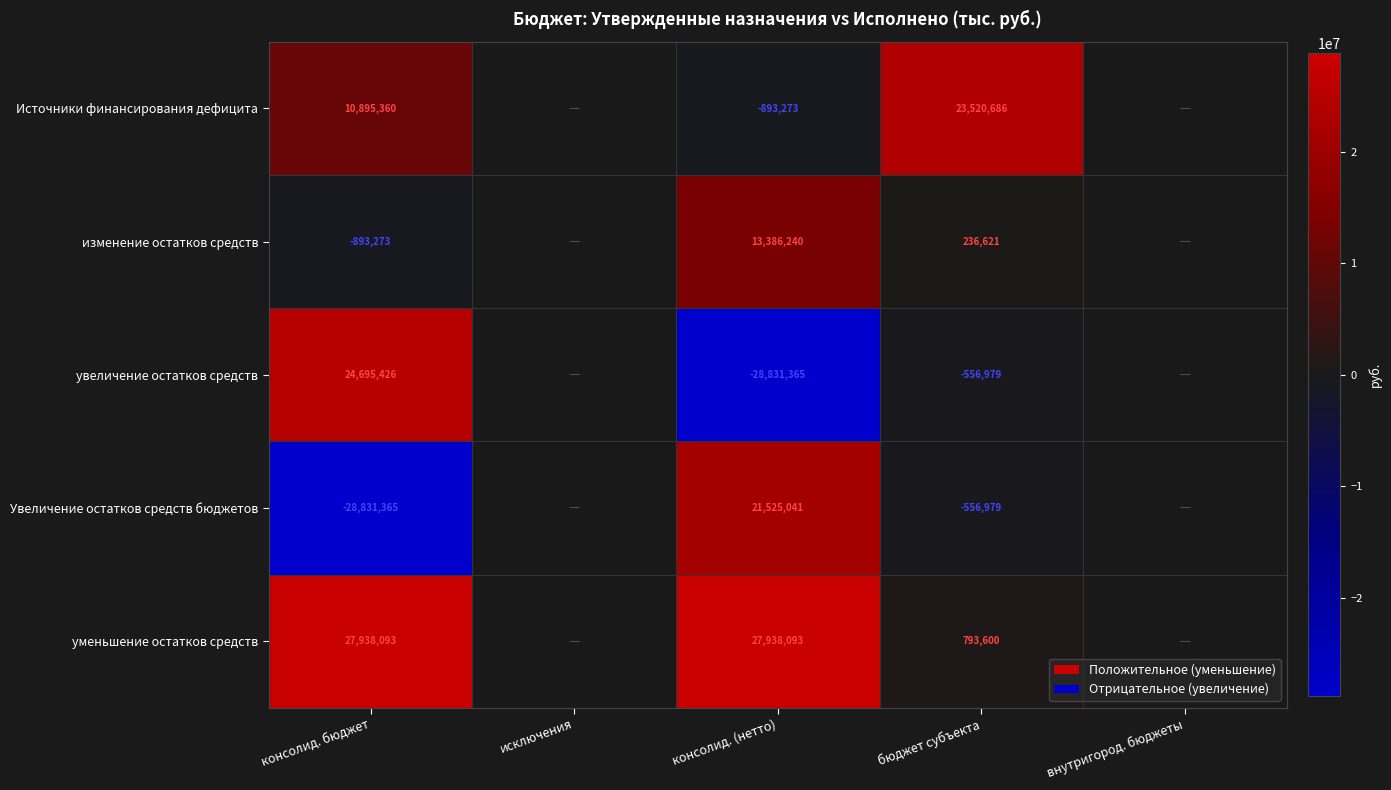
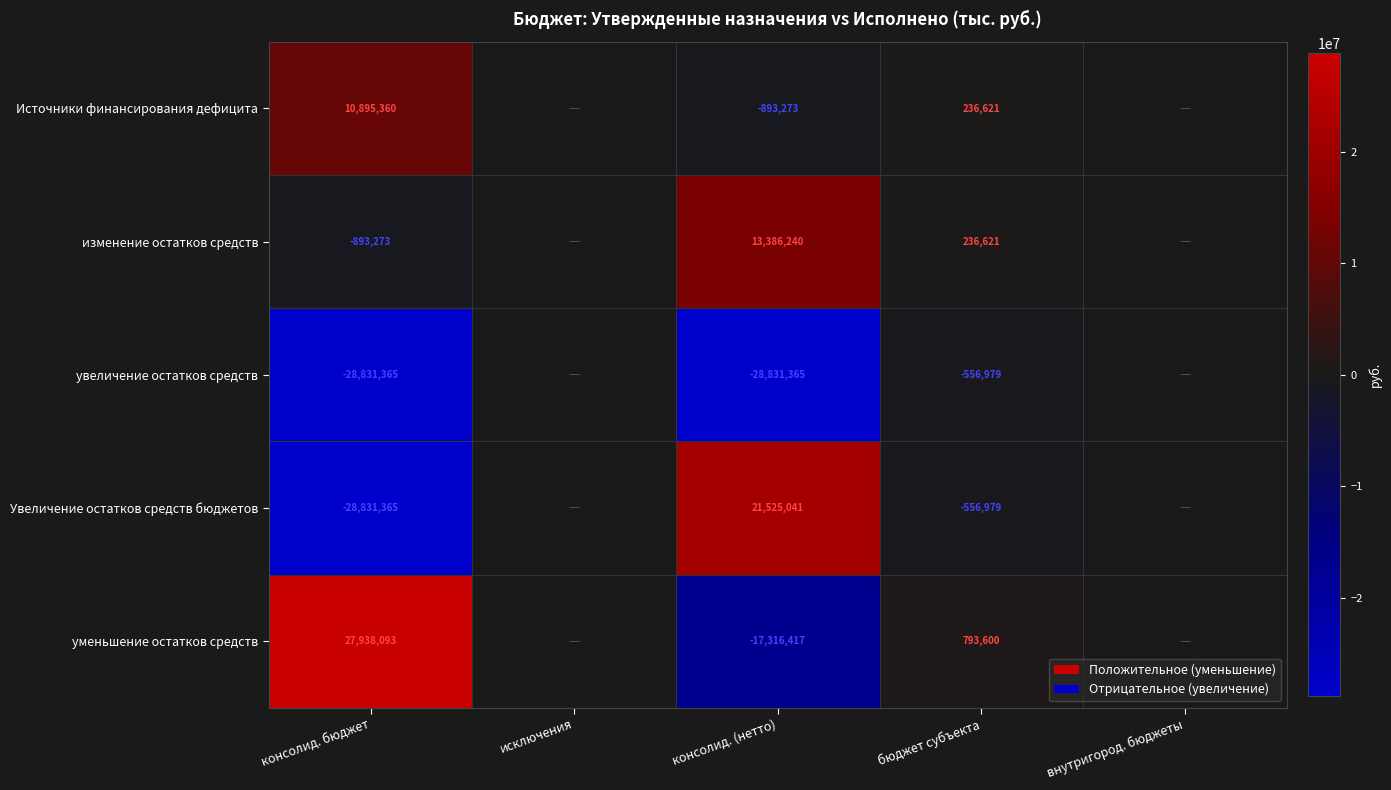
Источники финансирования дефицита, бюджет субъекта: 23,520,686 -> 236,621
увеличение остатков средств, консолид. бюджет: 24,695,426 -> -28,831,365
уменьшение остатков средств, консолид. (нетто): 27,938,093 -> -17,316,417
